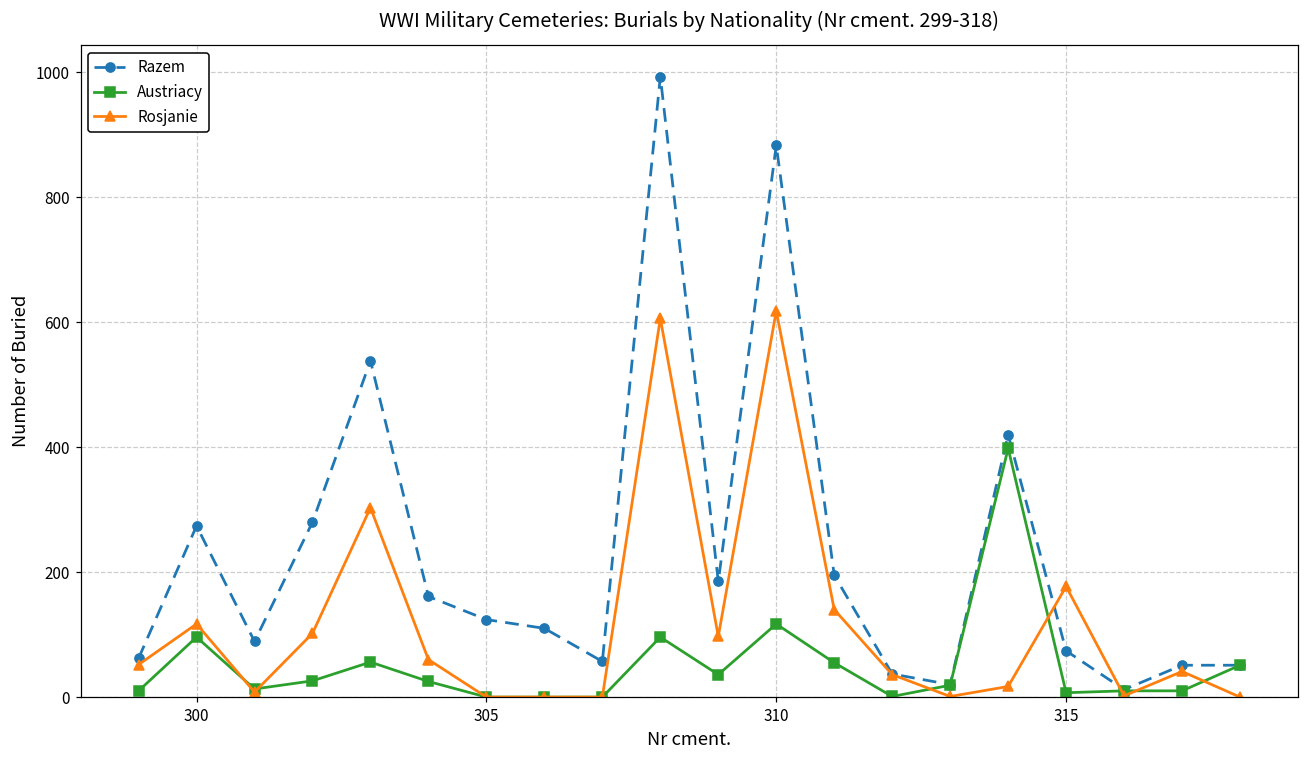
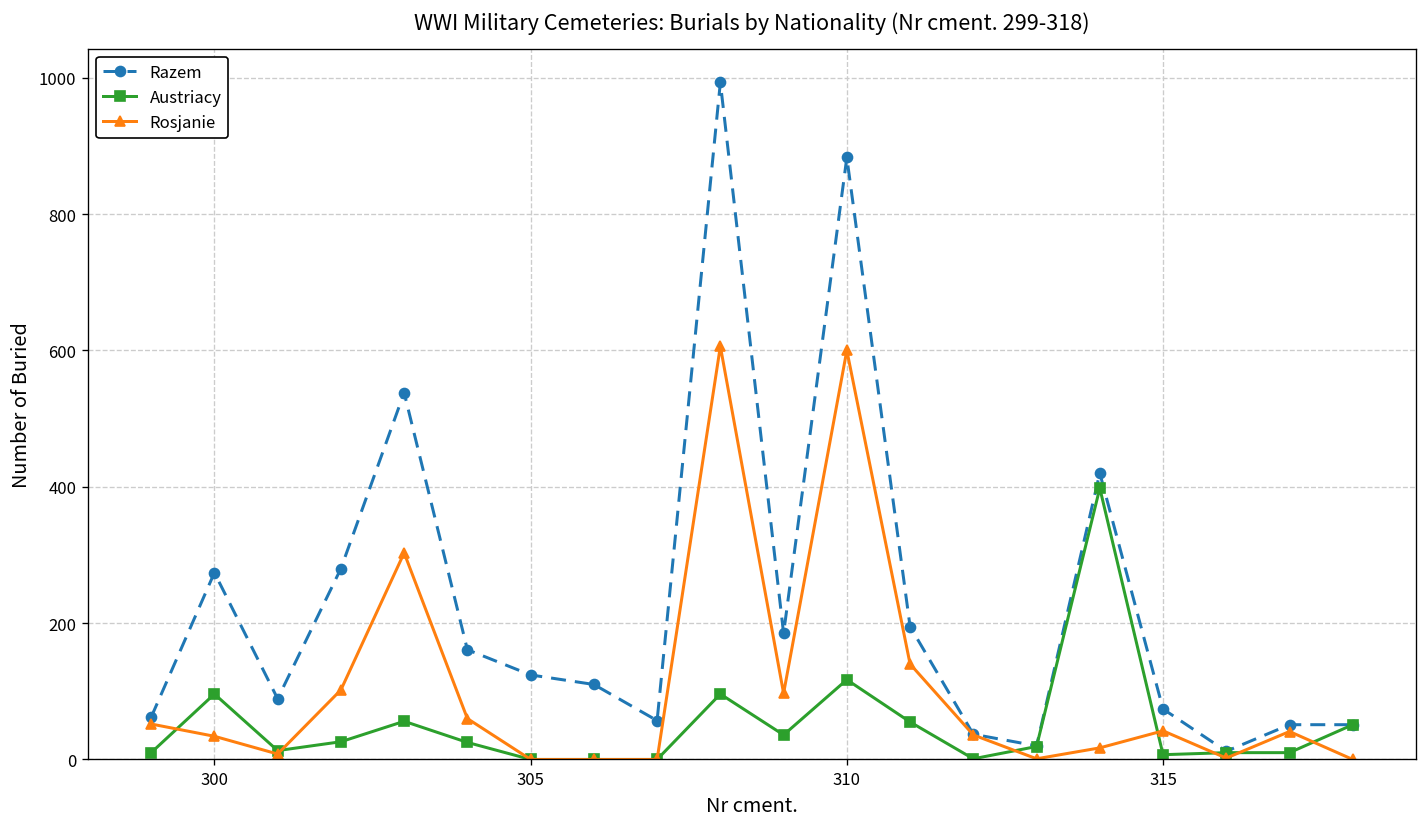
Rosjanie, 300: 120 -> 30
Rosjanie, 310: 620 -> 600
Rosjanie, 315: 180 -> 40
